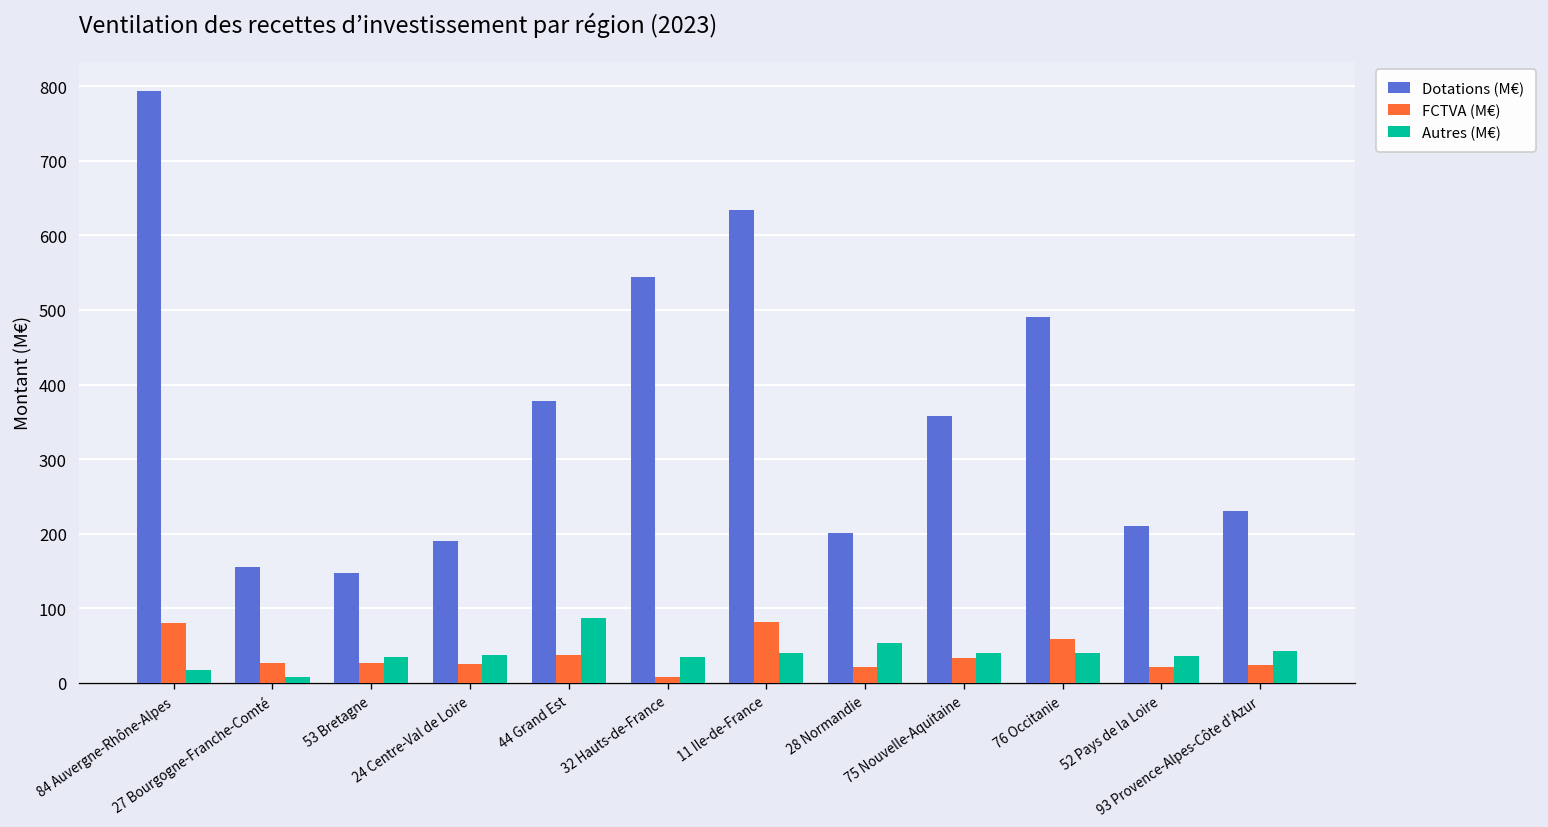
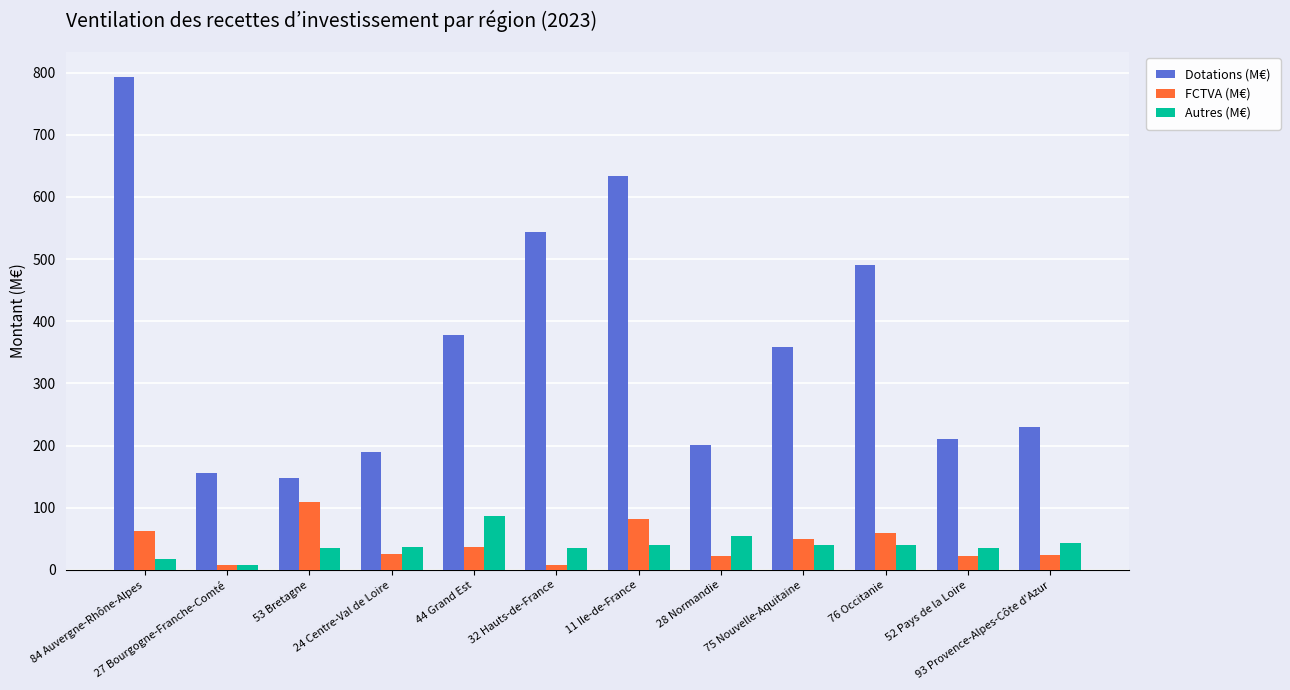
FCTVA (M€), 84 Auvergne-Rhône-Alpes: 80 -> 60
FCTVA (M€), 27 Bourgogne-Franche-Comté: 30 -> 10
FCTVA (M€), 53 Bretagne: 30 -> 110
FCTVA (M€), 75 Nouvelle-Aquitaine: 30 -> 50
